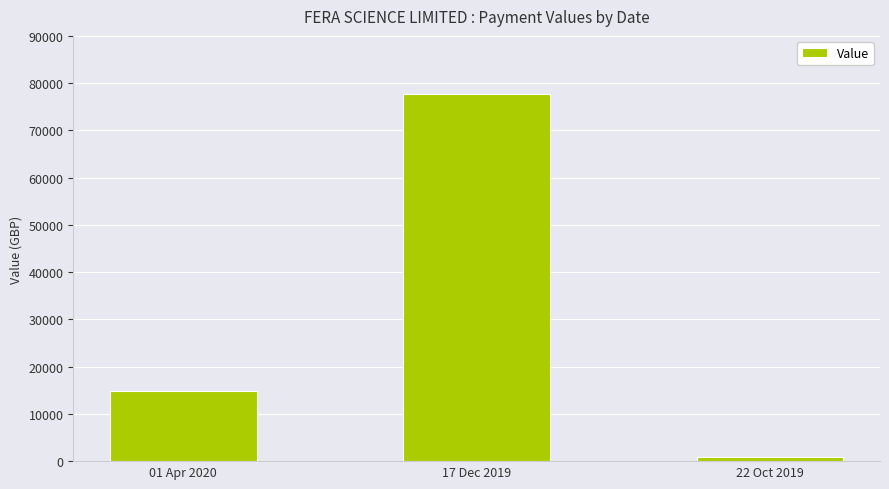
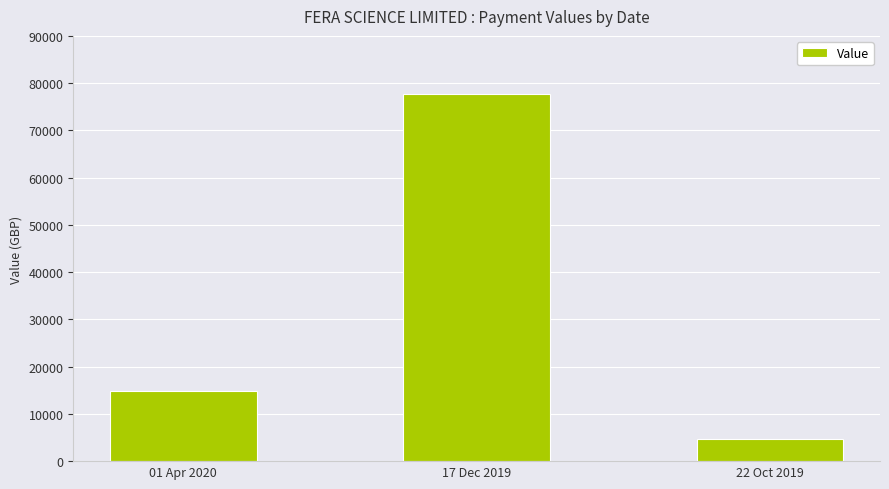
22 Oct 2019: 1000 -> 5000
